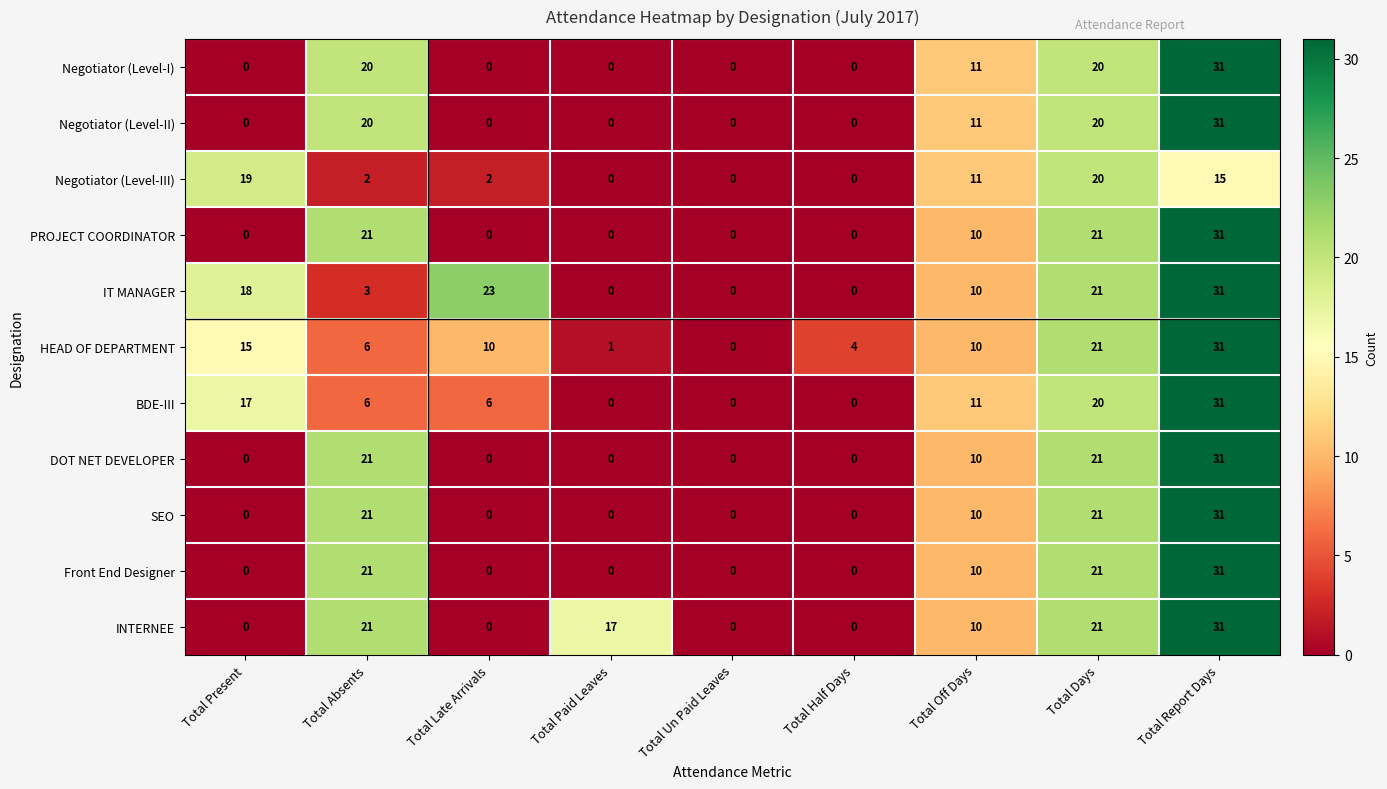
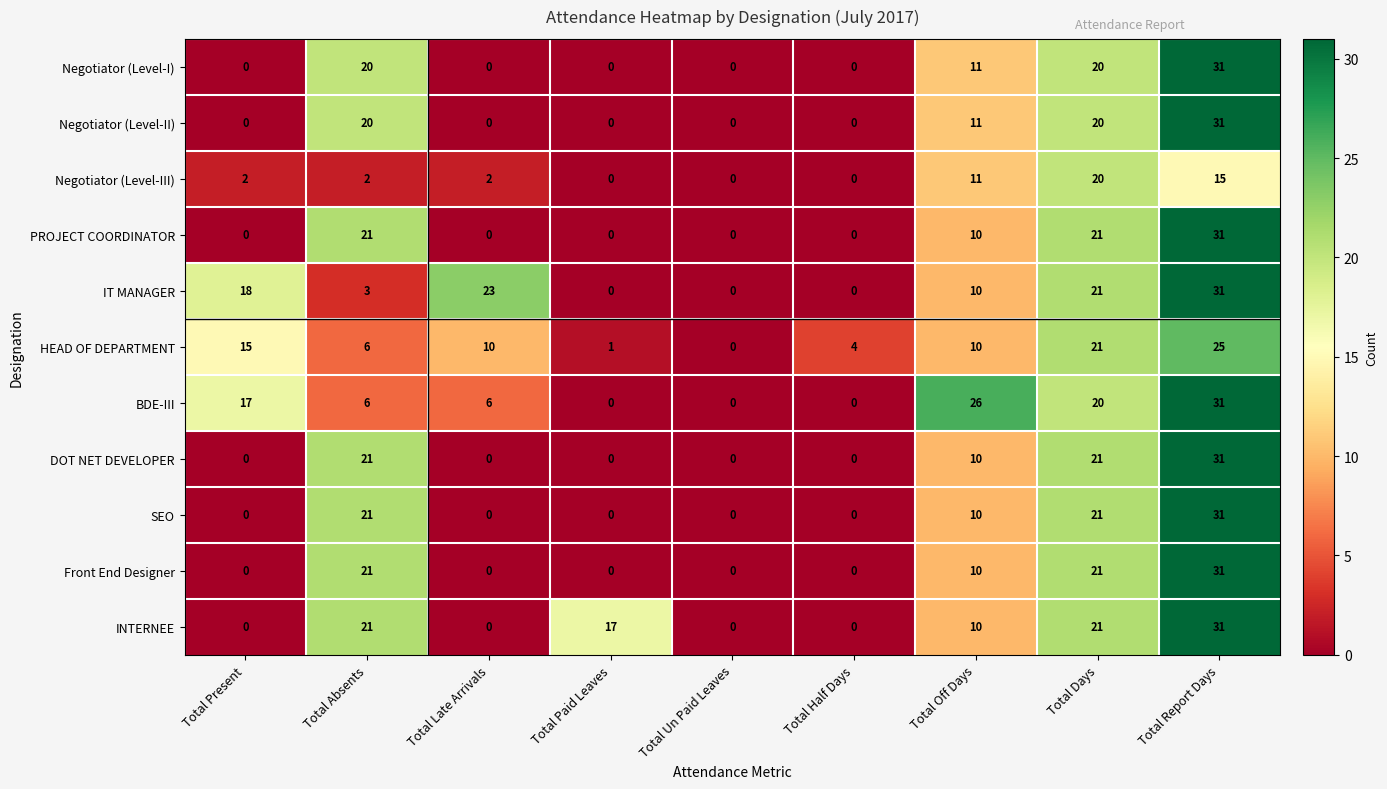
Negotiator (Level-III), Total Present: 19 -> 2
HEAD OF DEPARTMENT, Total Report Days: 31 -> 25
BDE-III, Total Off Days: 11 -> 26
